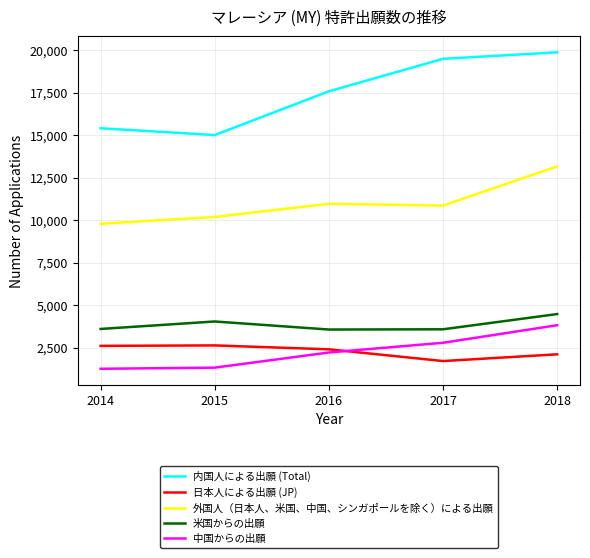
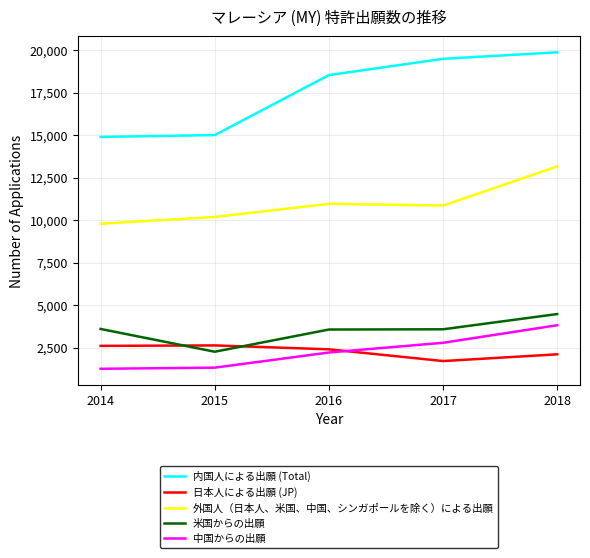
内国人による出願 (Total), 2014: 15,400 -> 14,900
米国からの出願, 2015: 4,000 -> 2,300
内国人による出願 (Total), 2016: 17,600 -> 18,500
